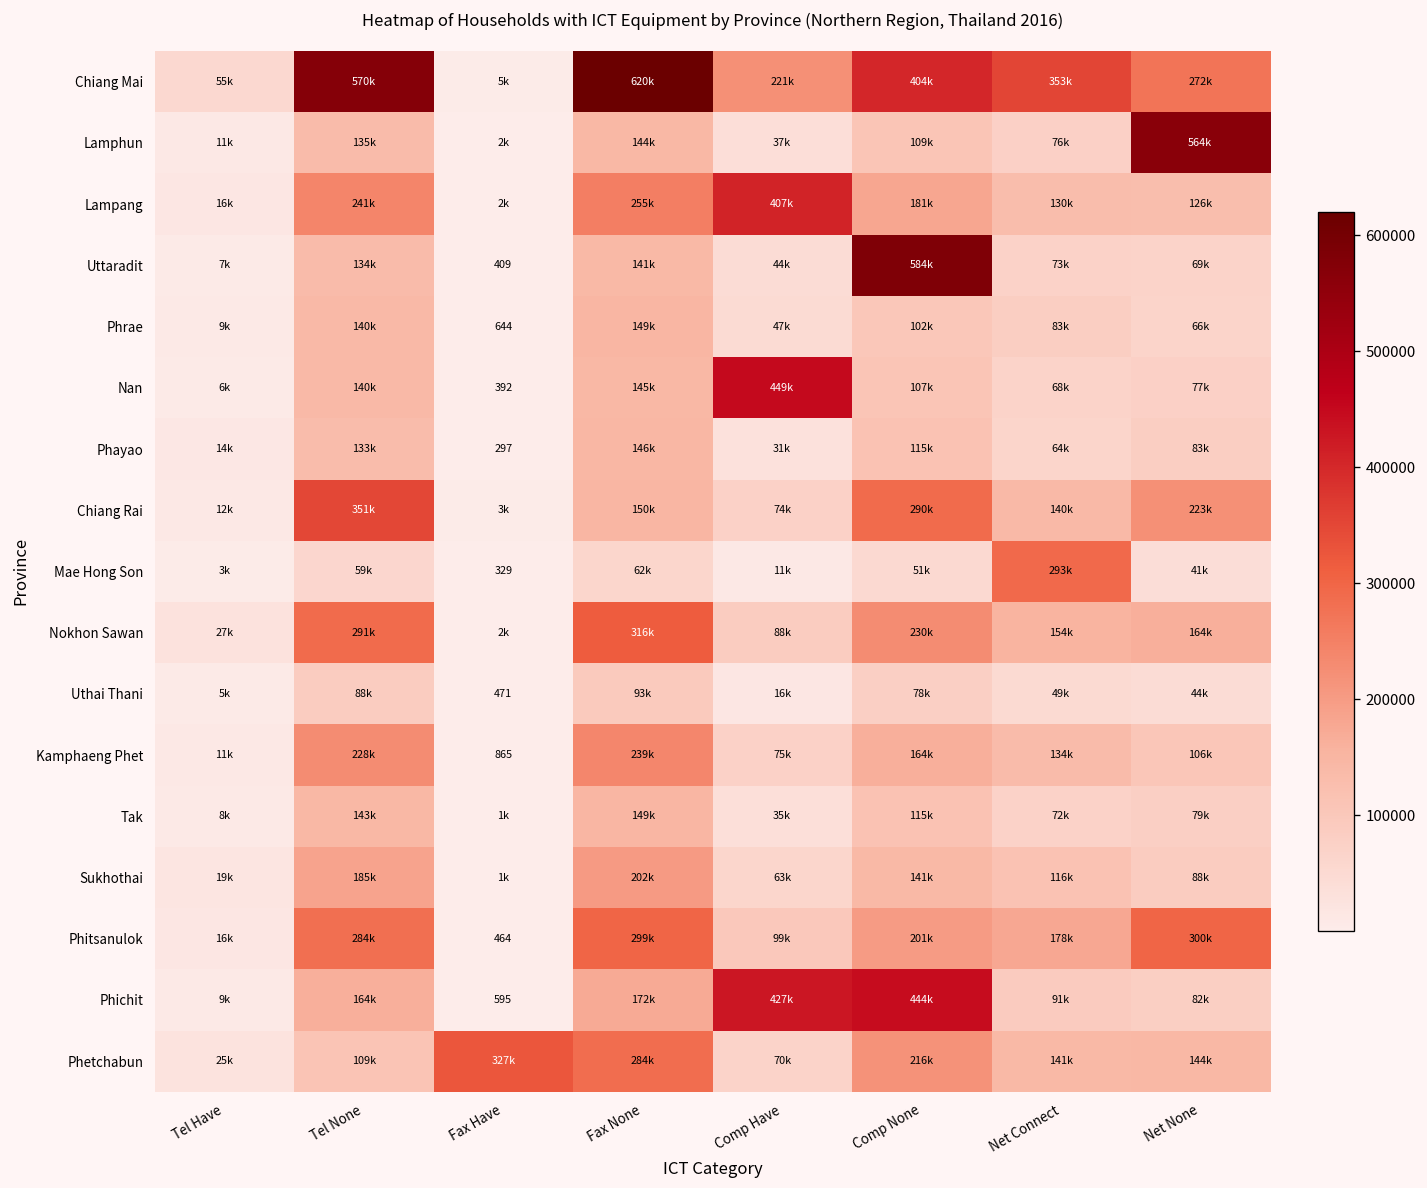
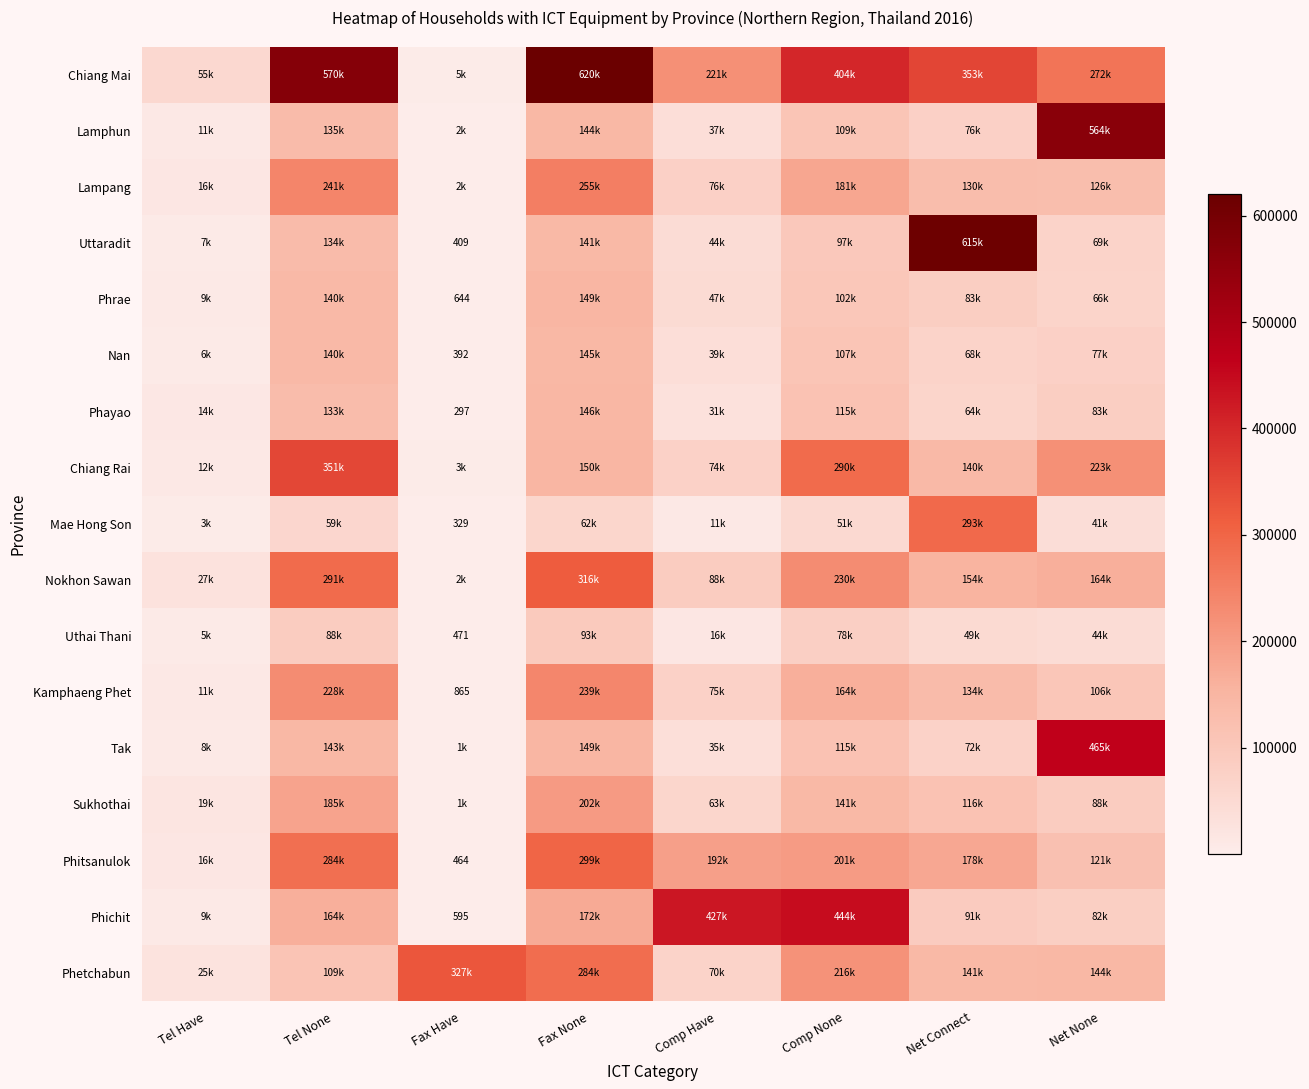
Lampang, Comp Have: 407k -> 76k
Uttaradit, Comp None: 584k -> 97k
Uttaradit, Net Connect: 73k -> 615k
Nan, Comp Have: 449k -> 39k
Tak, Net None: 79k -> 465k
Phitsanulok, Comp Have: 99k -> 192k
Phitsanulok, Net None: 300k -> 121k
